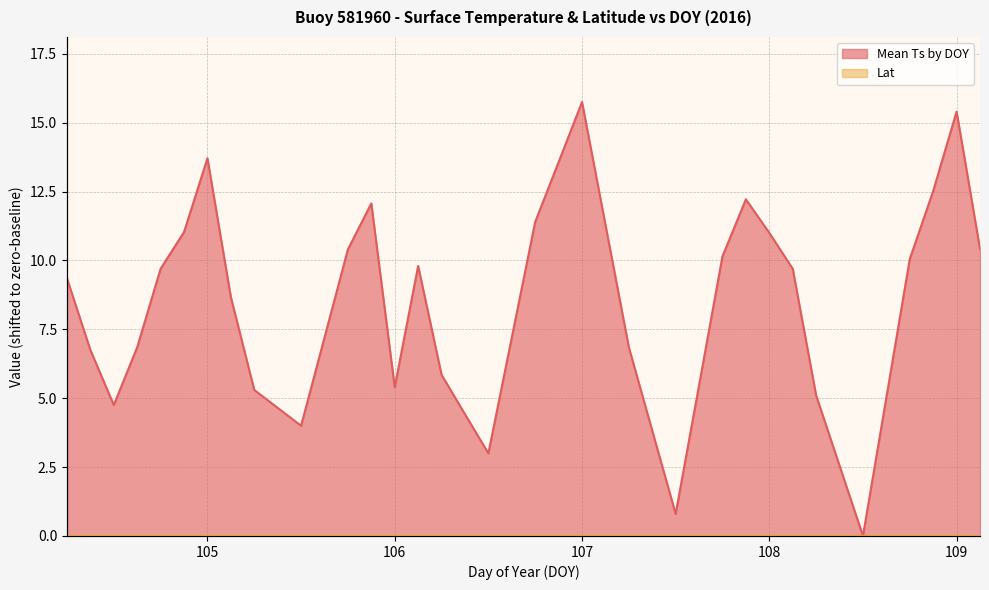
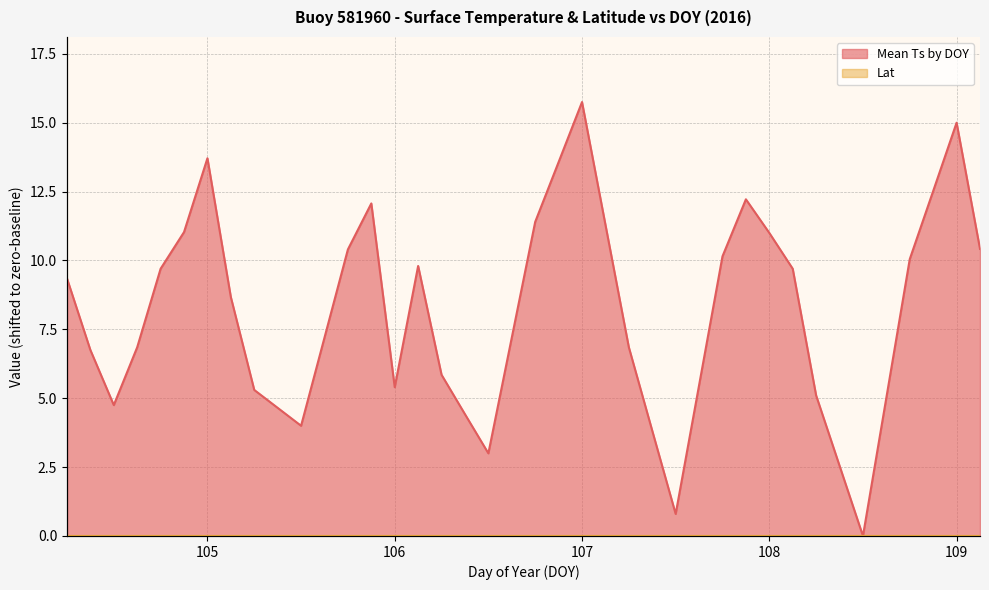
Mean Ts by DOY, 109: 15.4 -> 15.0
